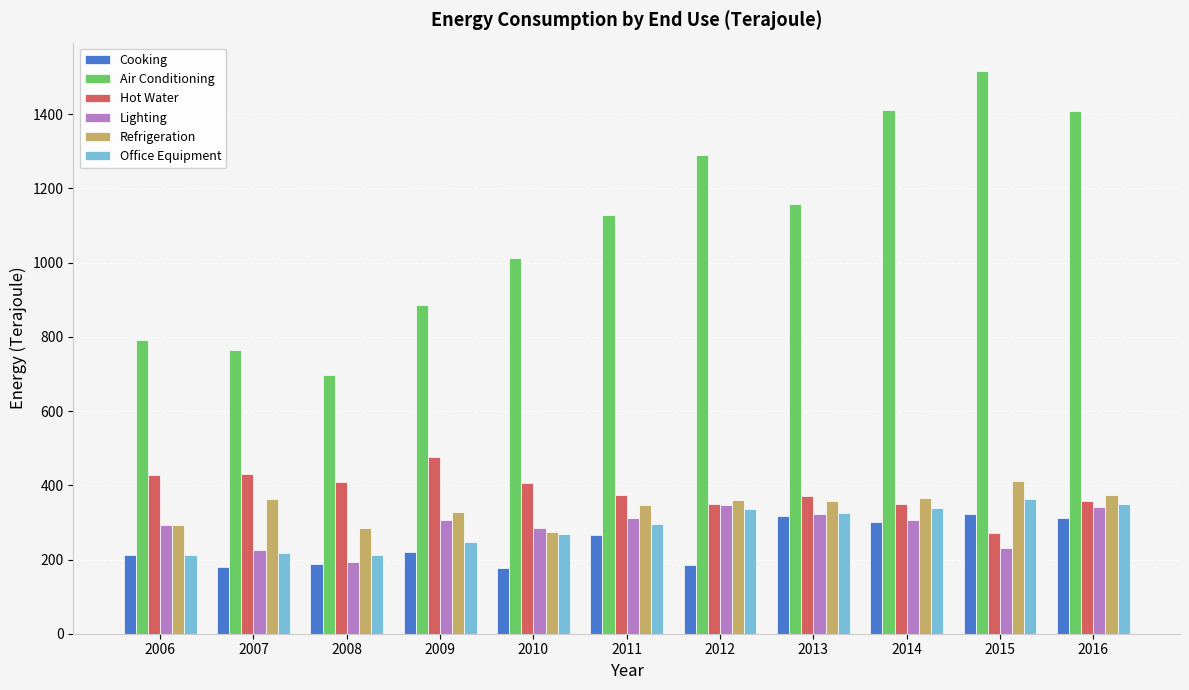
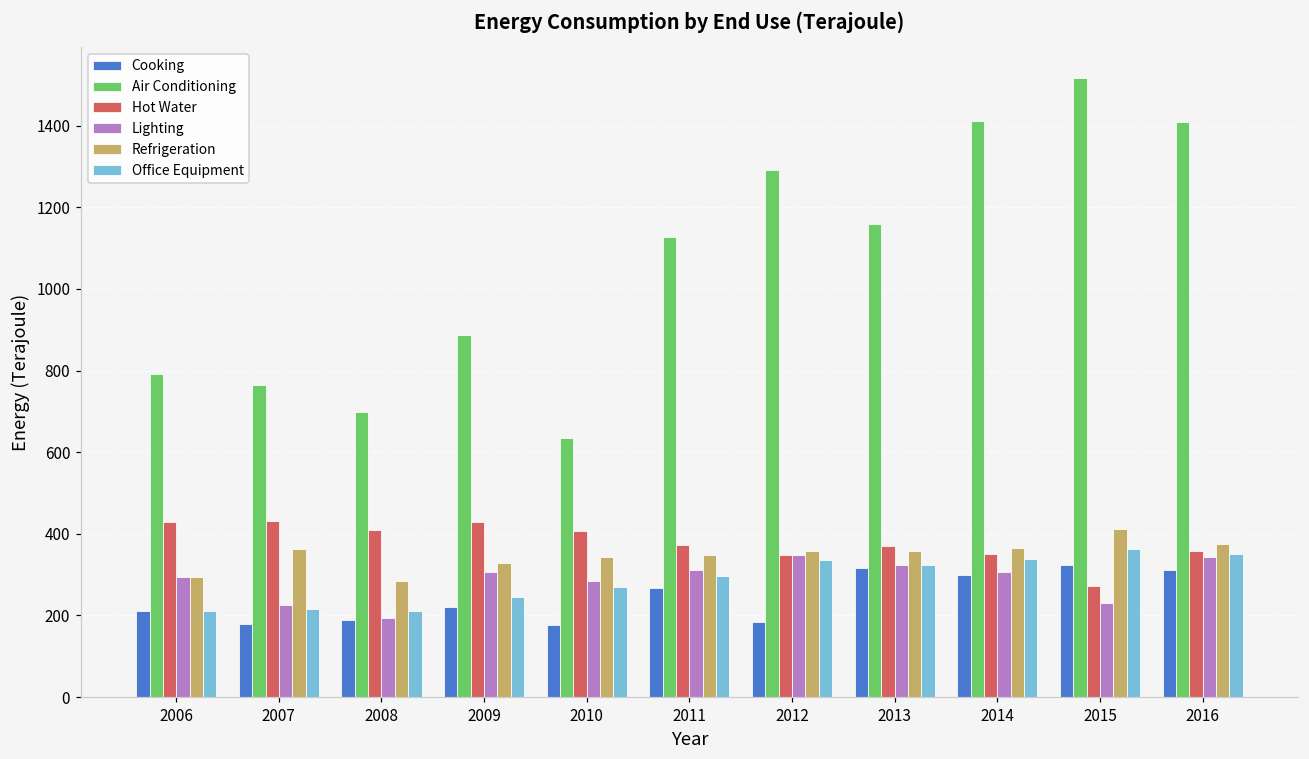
Hot Water, 2009: 480 -> 430
Air Conditioning, 2010: 1010 -> 640
Refrigeration, 2010: 270 -> 340
